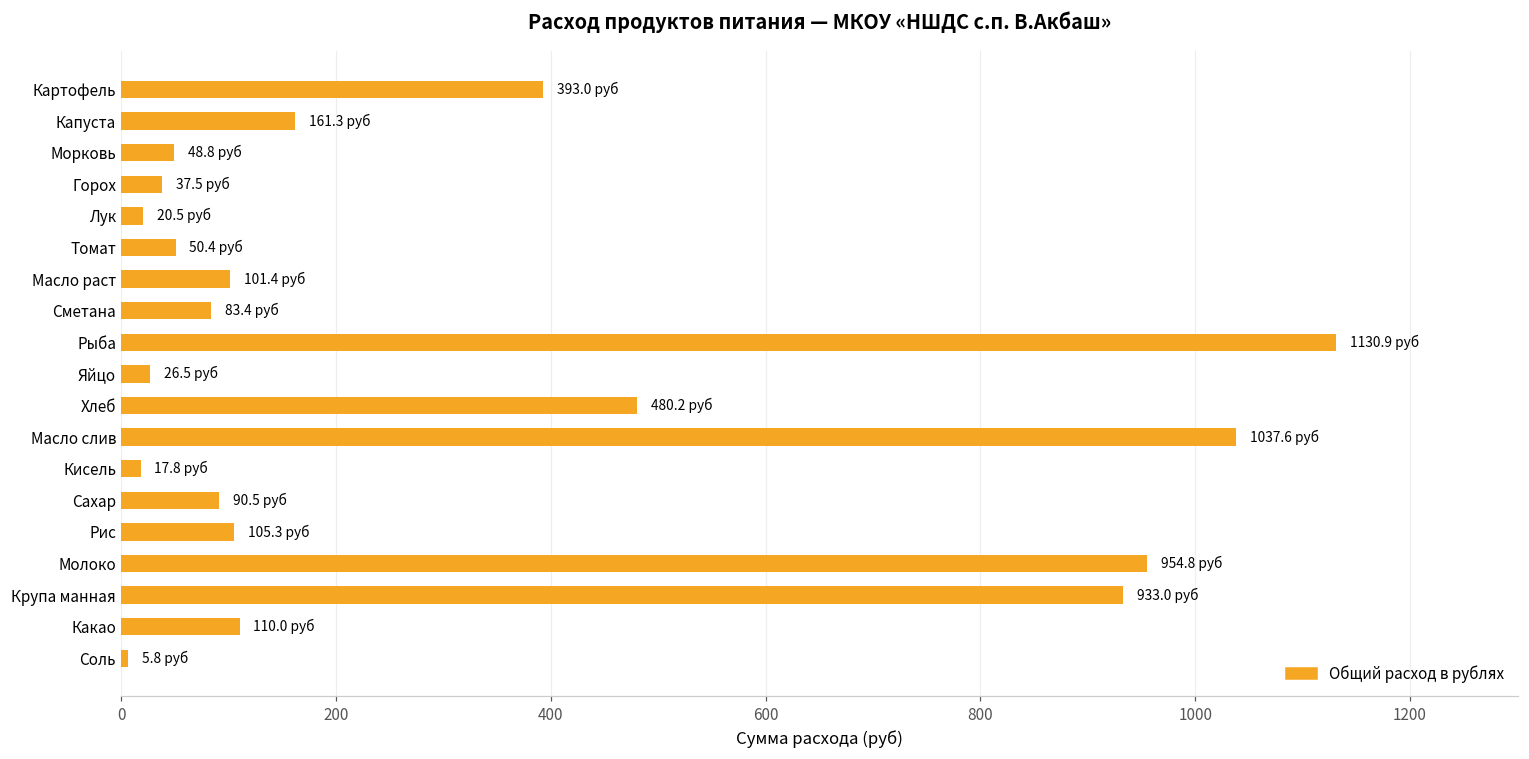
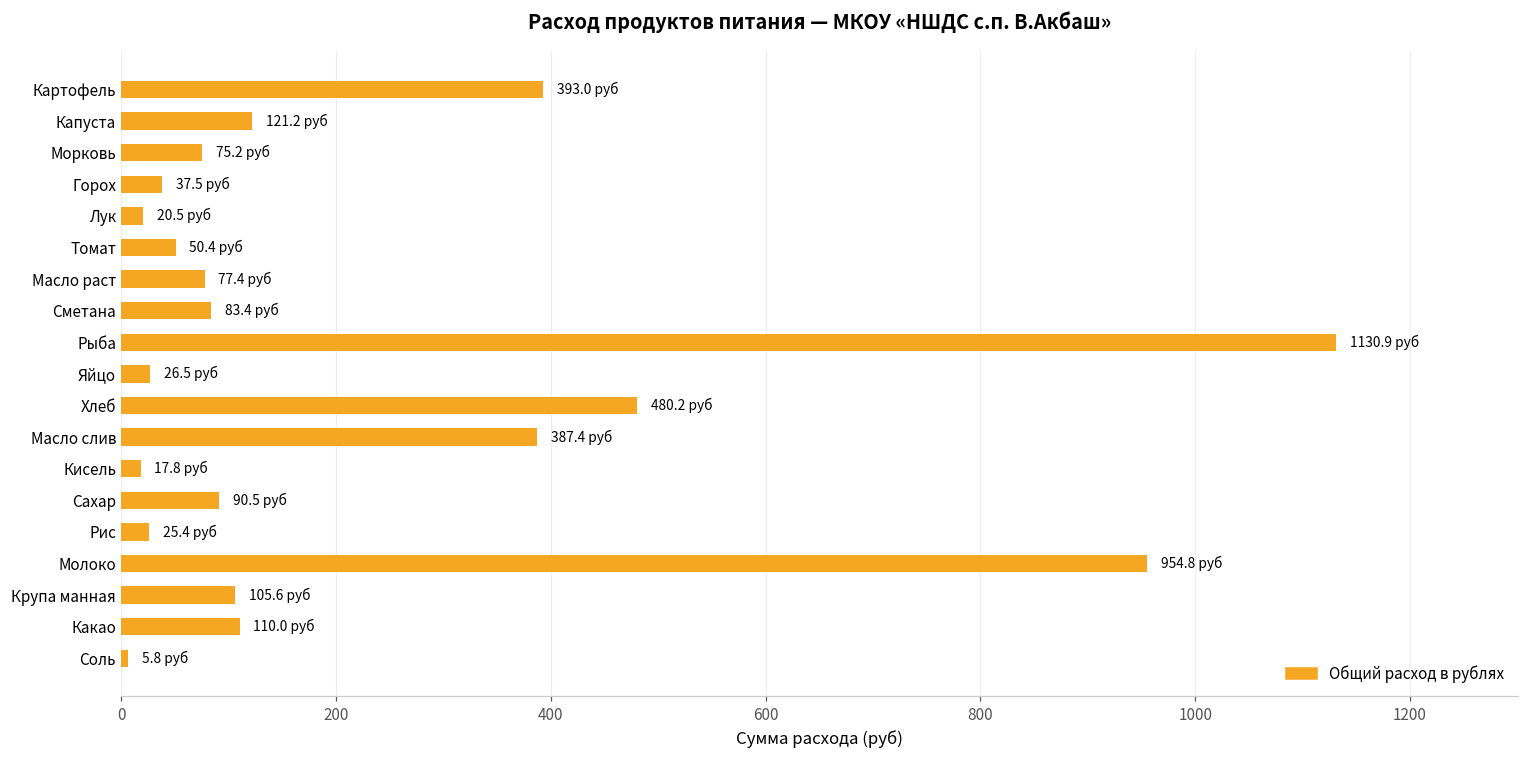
Капуста: 161.3 -> 121.2
Морковь: 48.8 -> 75.2
Масло раст: 101.4 -> 77.4
Масло слив: 1037.6 -> 387.4
Рис: 105.3 -> 25.4
Крупа манная: 933.0 -> 105.6
